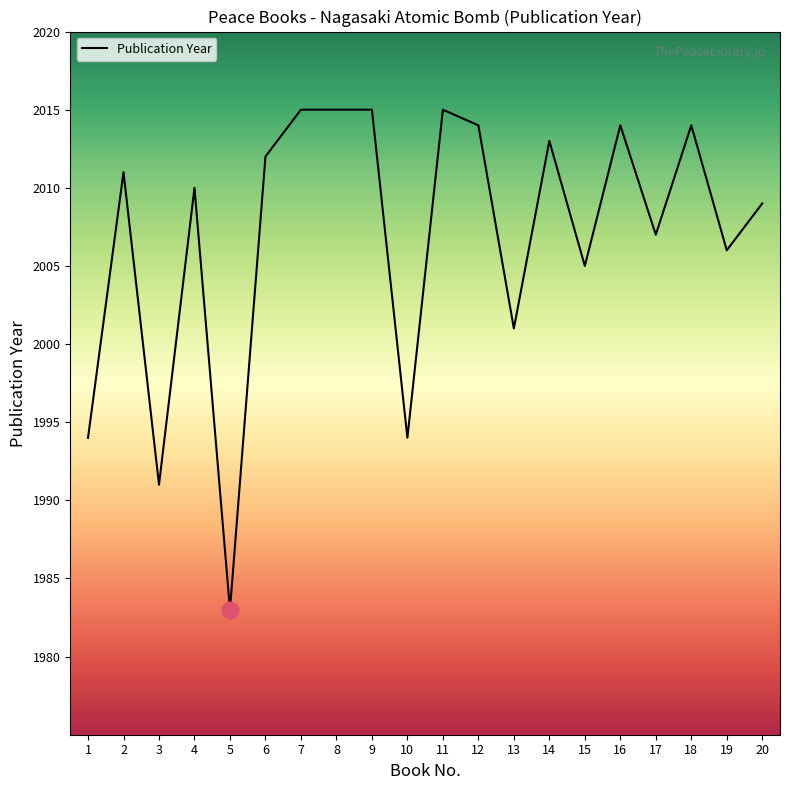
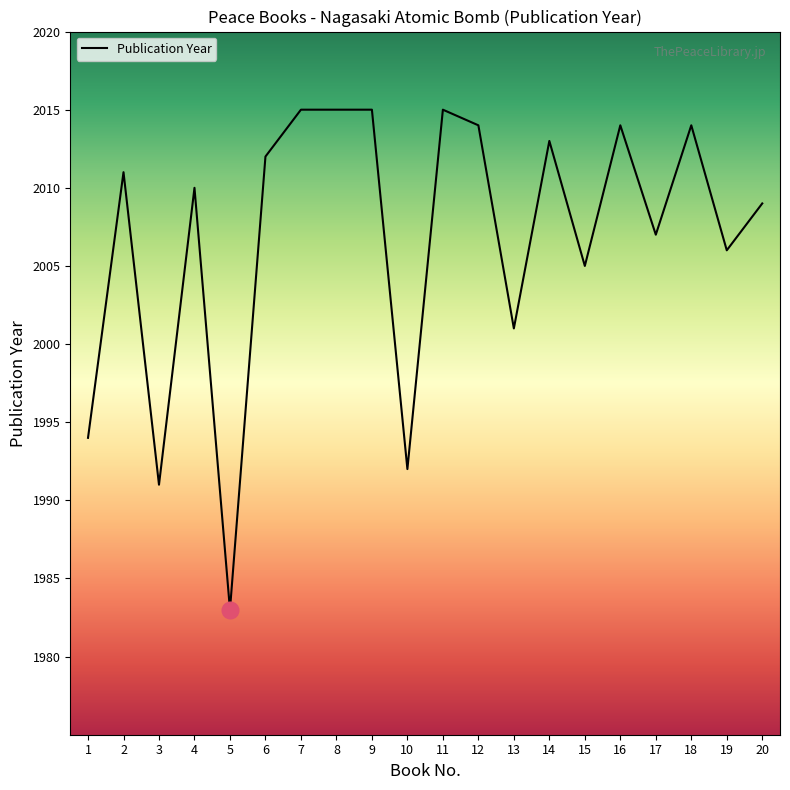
Publication Year, 10: 1994 -> 1992
